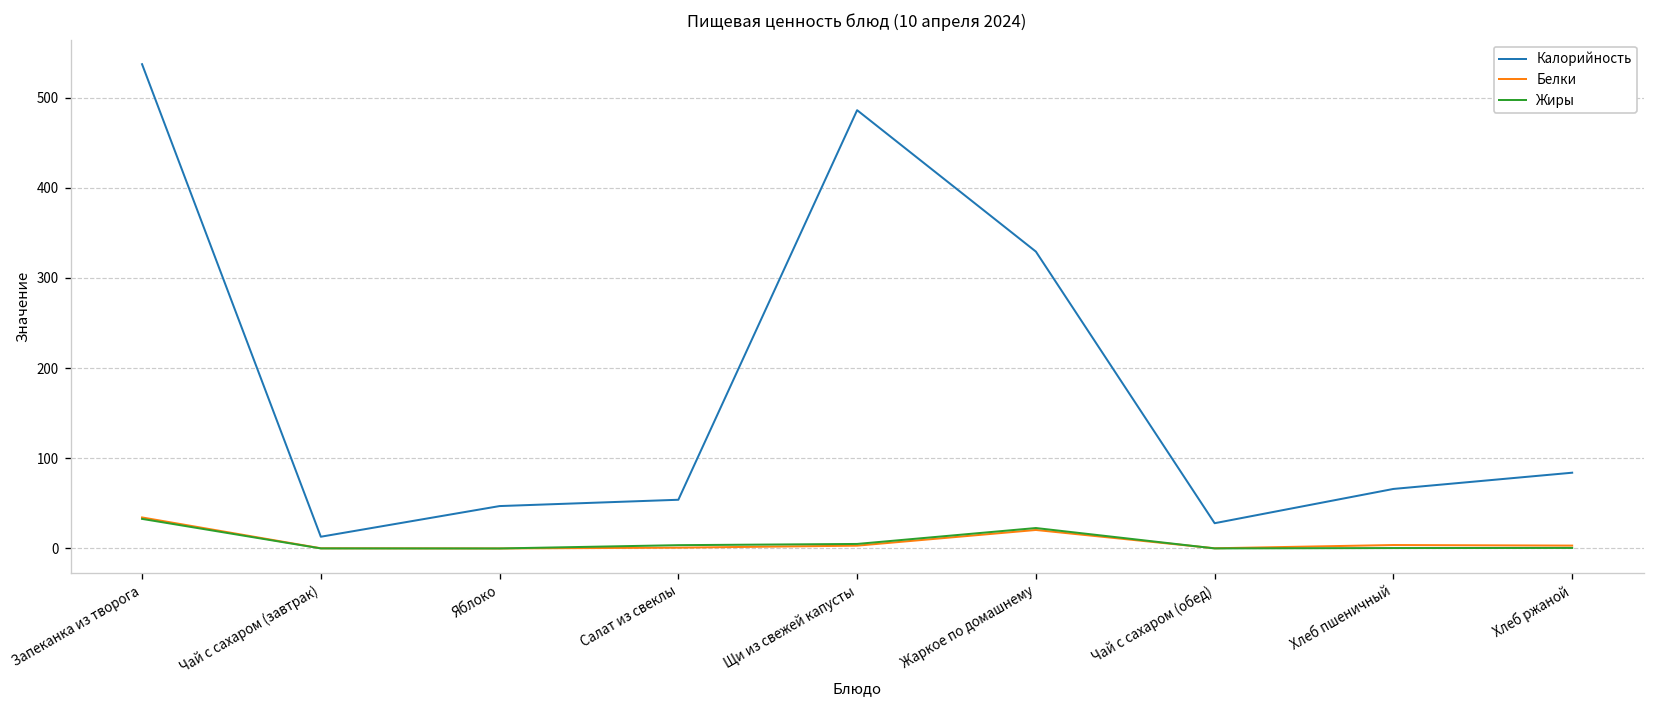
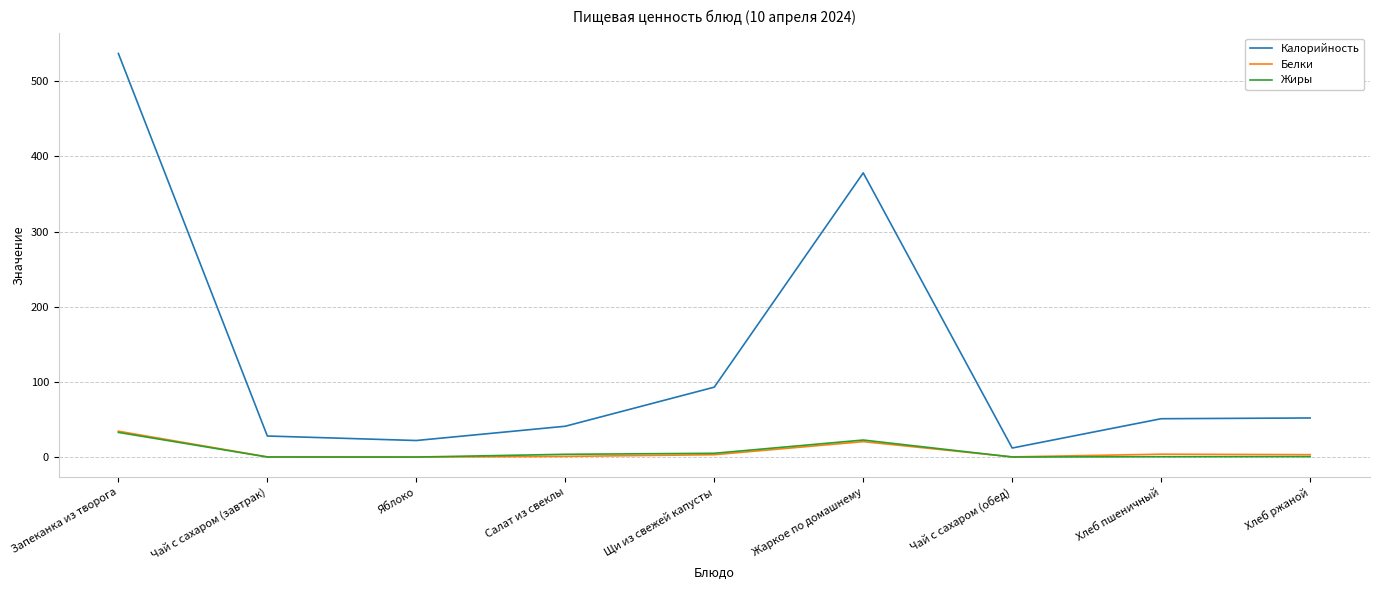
Калорийность, Чай с сахаром (завтрак): 10 -> 30
Калорийность, Яблоко: 50 -> 20
Калорийность, Салат из свеклы: 50 -> 40
Калорийность, Щи из свежей капусты: 490 -> 90
Калорийность, Жаркое по домашнему: 330 -> 380
Калорийность, Чай с сахаром (обед): 30 -> 10
Калорийность, Хлеб пшеничный: 70 -> 50
Калорийность, Хлеб ржаной: 80 -> 50
